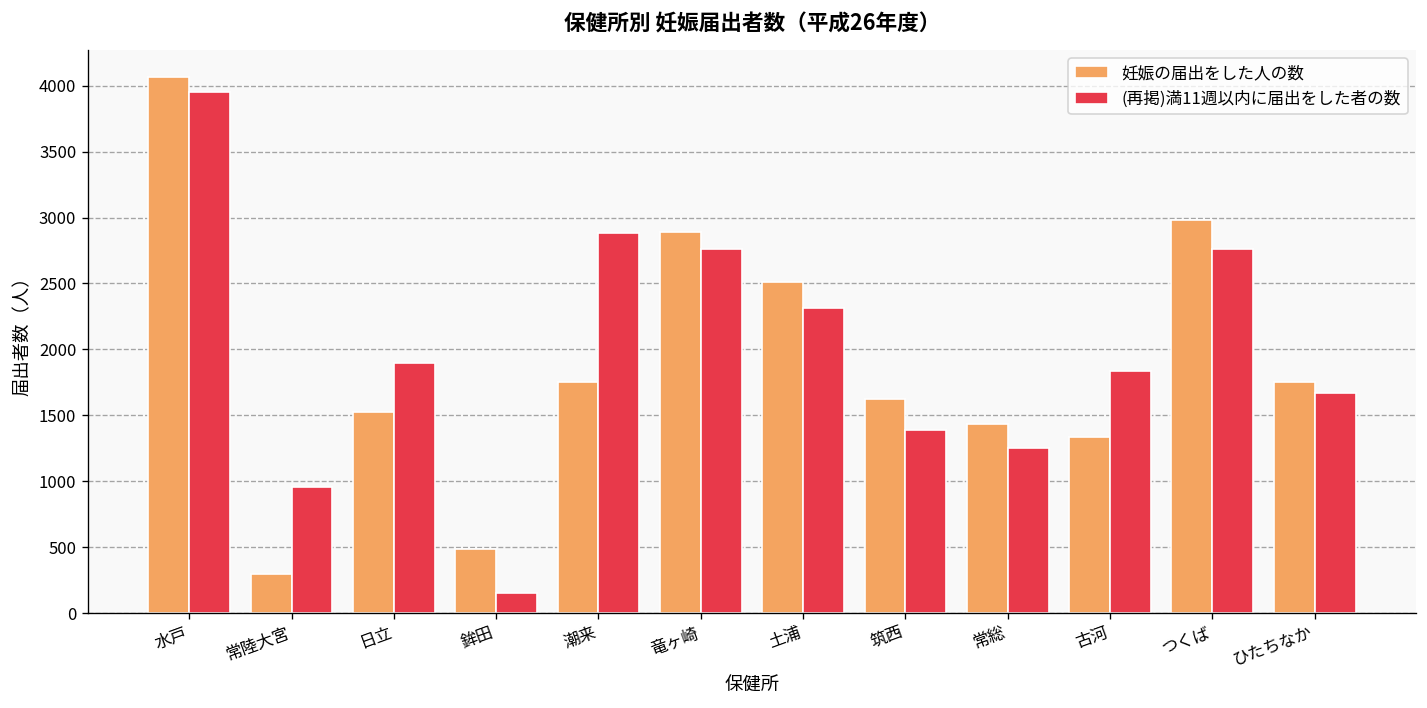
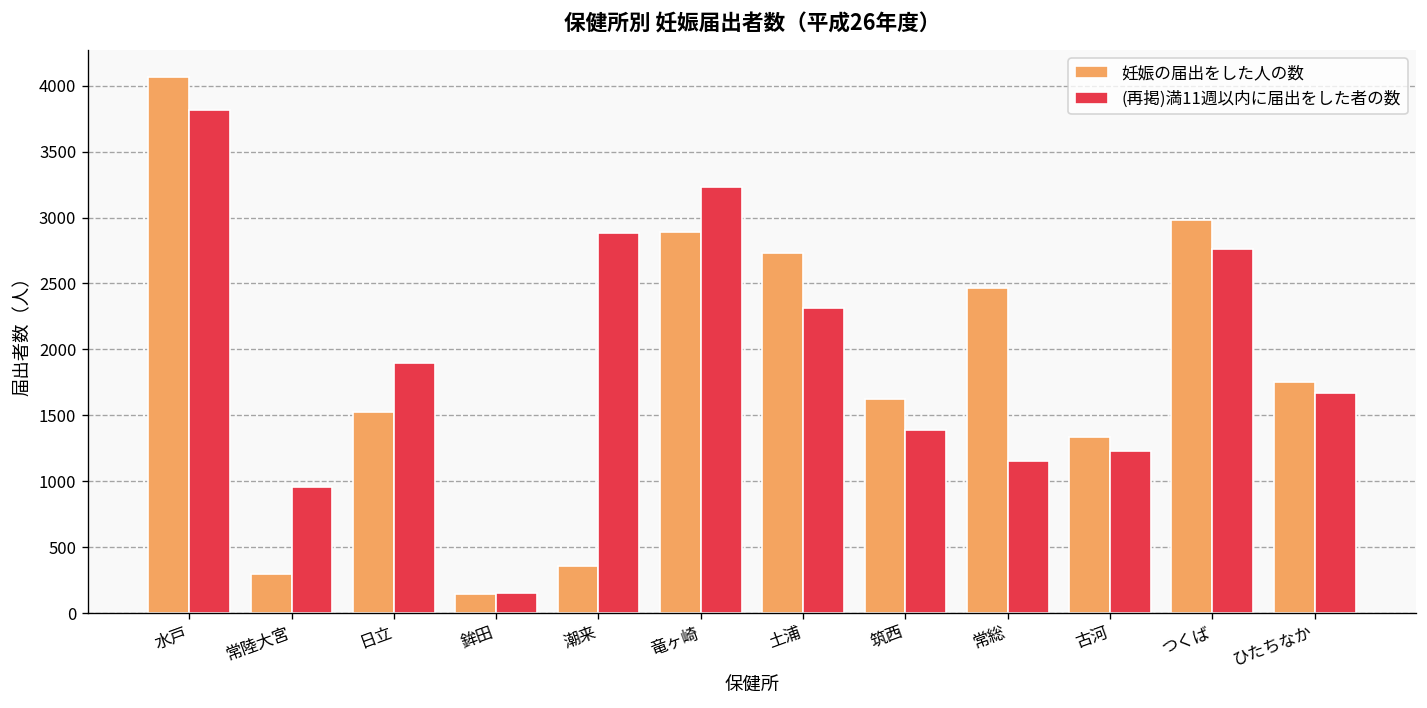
(再掲)満11週以内に届出をした者の数, 水戸: 3960 -> 3820
妊娠の届出をした人の数, 鉾田: 480 -> 150
妊娠の届出をした人の数, 潮来: 1750 -> 360
(再掲)満11週以内に届出をした者の数, 竜ヶ崎: 2760 -> 3230
妊娠の届出をした人の数, 土浦: 2510 -> 2730
妊娠の届出をした人の数, 常総: 1430 -> 2460
(再掲)満11週以内に届出をした者の数, 常総: 1250 -> 1150
(再掲)満11週以内に届出をした者の数, 古河: 1830 -> 1230
